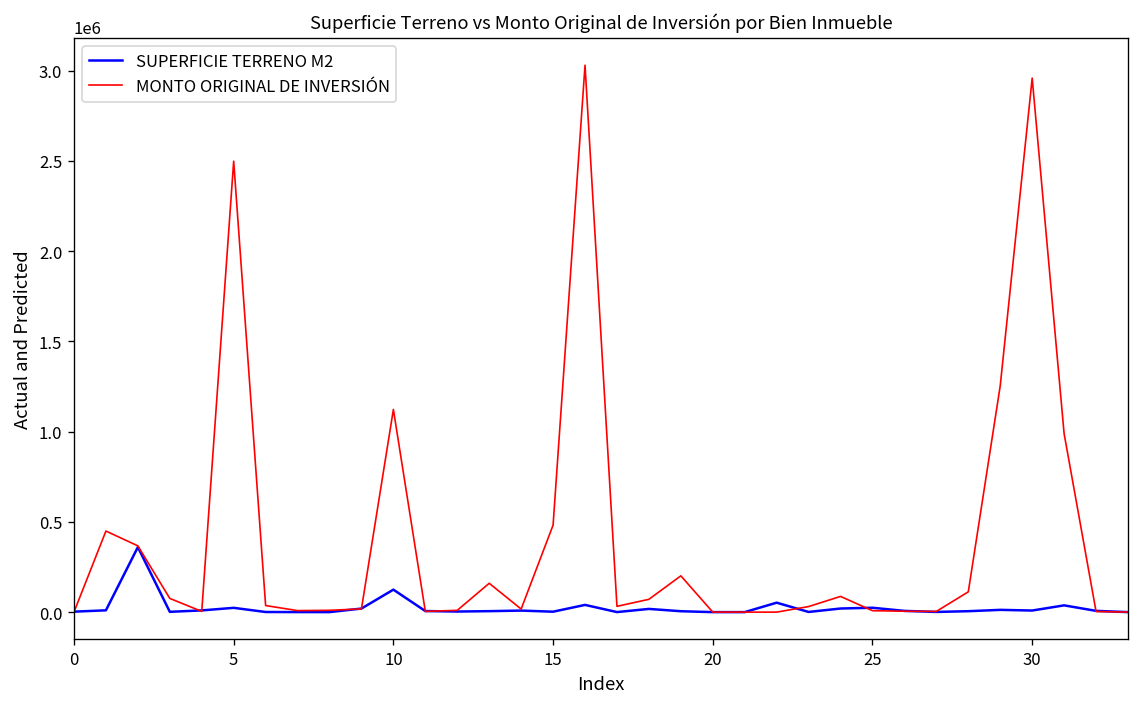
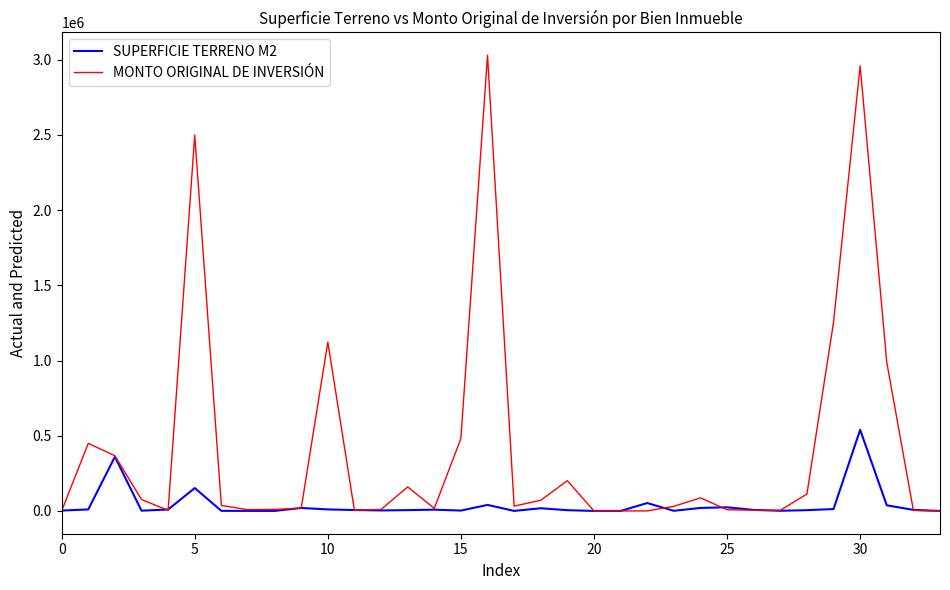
SUPERFICIE TERRENO M2, 5: 20000 -> 150000
SUPERFICIE TERRENO M2, 10: 120000 -> 10000
SUPERFICIE TERRENO M2, 30: 10000 -> 540000
